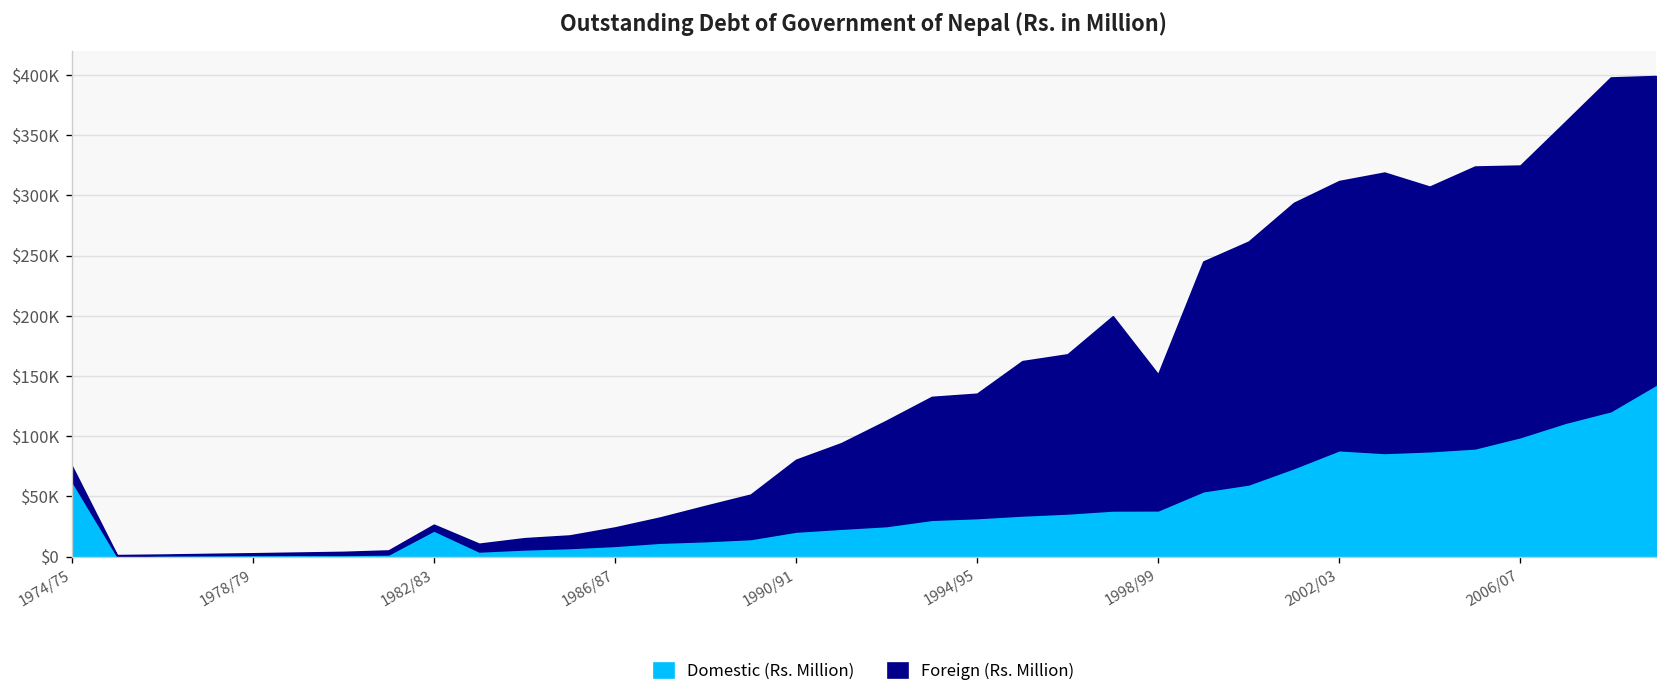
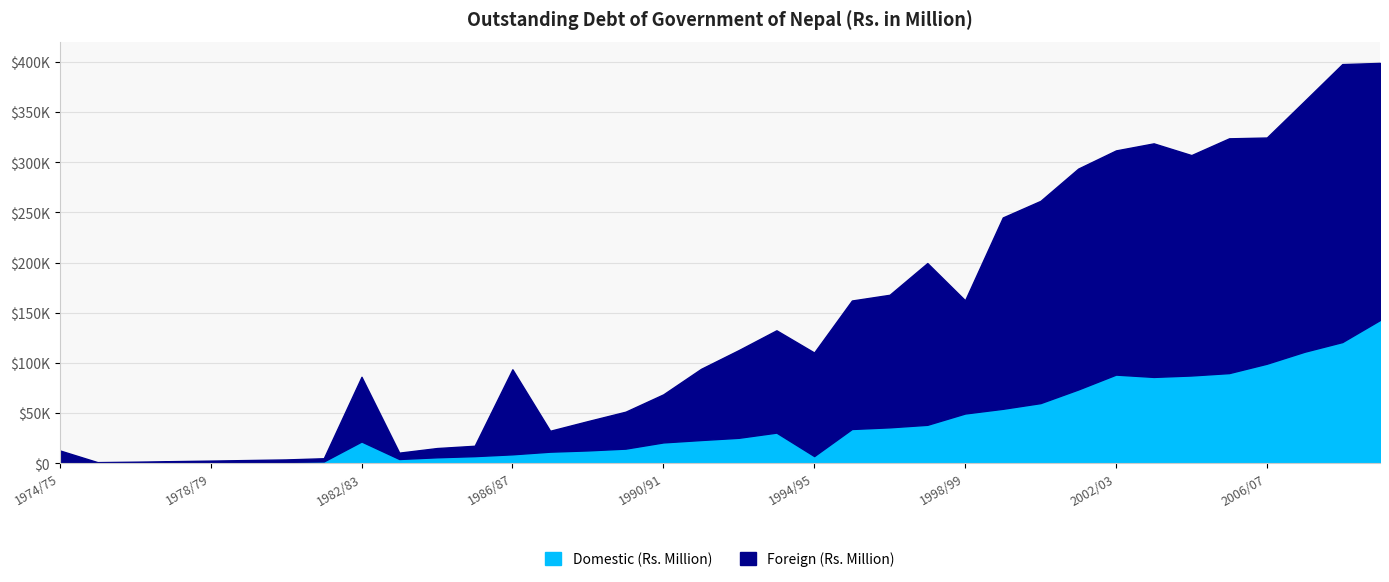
Domestic (Rs. Million), 1974/75: $63000 -> $1000
Foreign (Rs. Million), 1982/83: $5000 -> $64000
Foreign (Rs. Million), 1986/87: $15000 -> $85000
Foreign (Rs. Million), 1990/91: $60000 -> $48000
Domestic (Rs. Million), 1994/95: $32000 -> $7000
Domestic (Rs. Million), 1998/99: $38000 -> $50000
